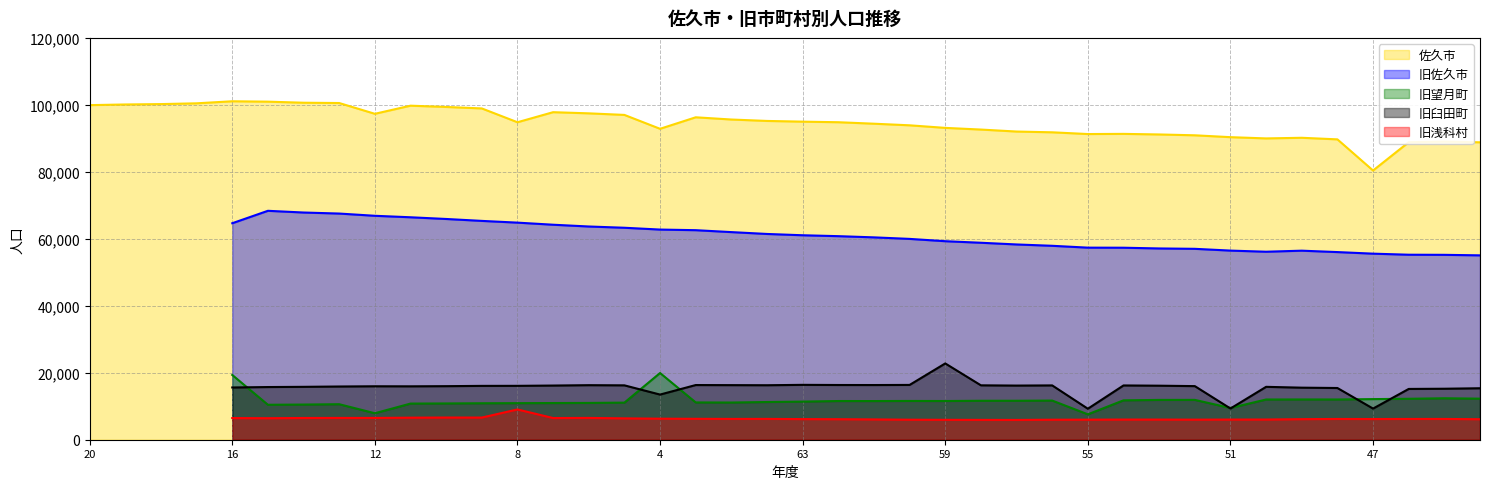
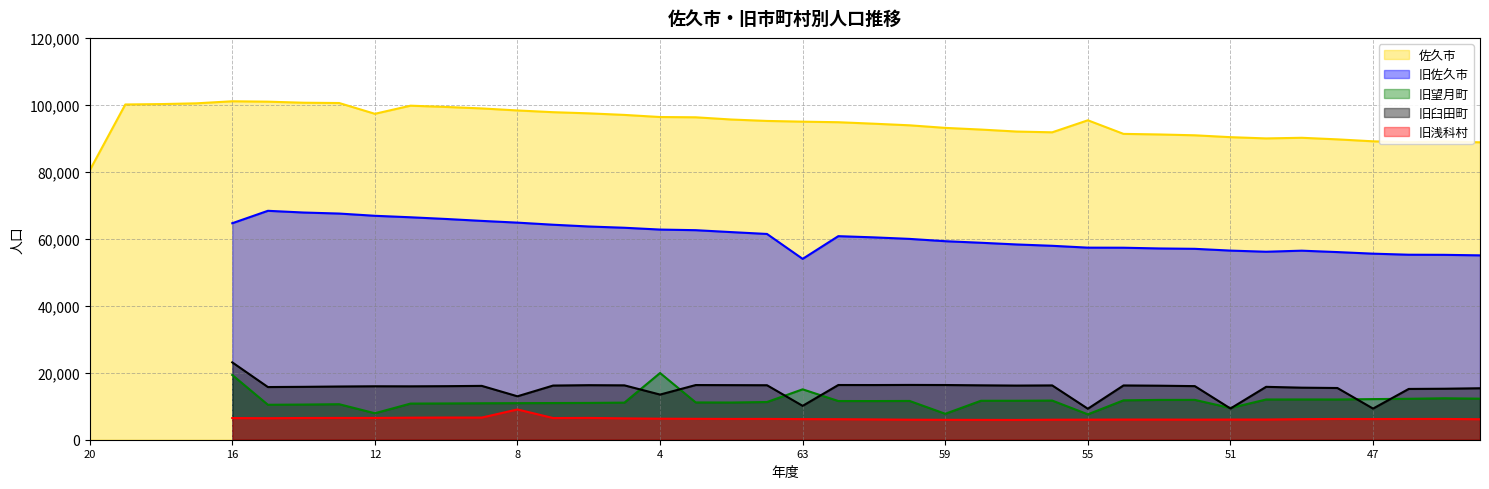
佐久市, 20: 100,000 -> 80,000
旧臼田町, 16: 16,000 -> 23,000
佐久市, 8: 95,000 -> 98,000
旧臼田町, 8: 16,000 -> 13,000
佐久市, 4: 93,000 -> 96,000
旧佐久市, 63: 61,000 -> 54,000
旧望月町, 63: 11,000 -> 15,000
旧臼田町, 63: 16,000 -> 10,000
旧望月町, 59: 12,000 -> 8,000
旧臼田町, 59: 23,000 -> 16,000
佐久市, 55: 91,000 -> 95,000
佐久市, 47: 80,000 -> 89,000
